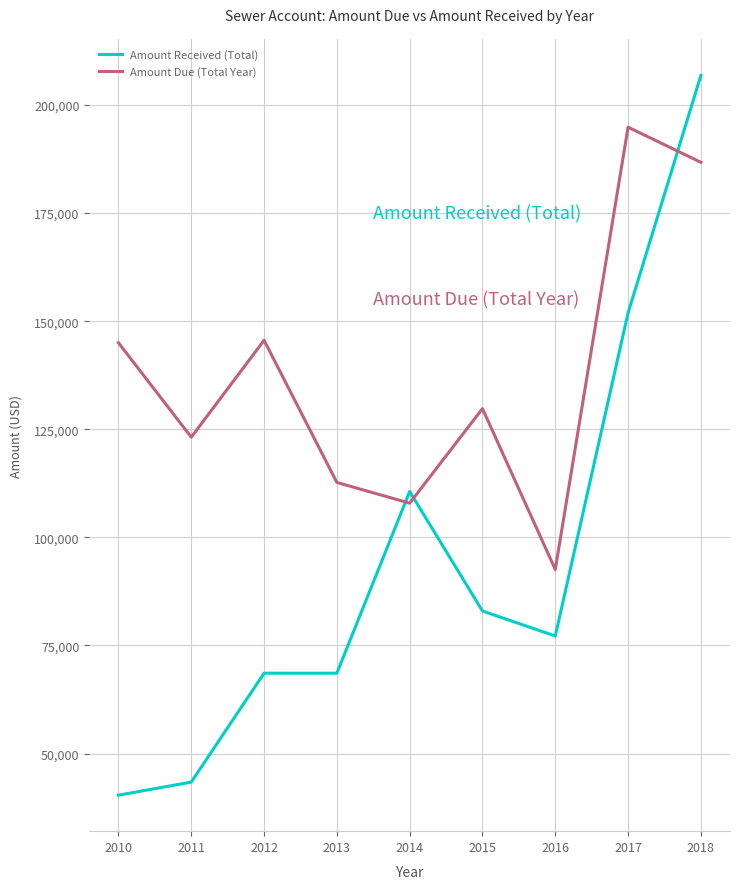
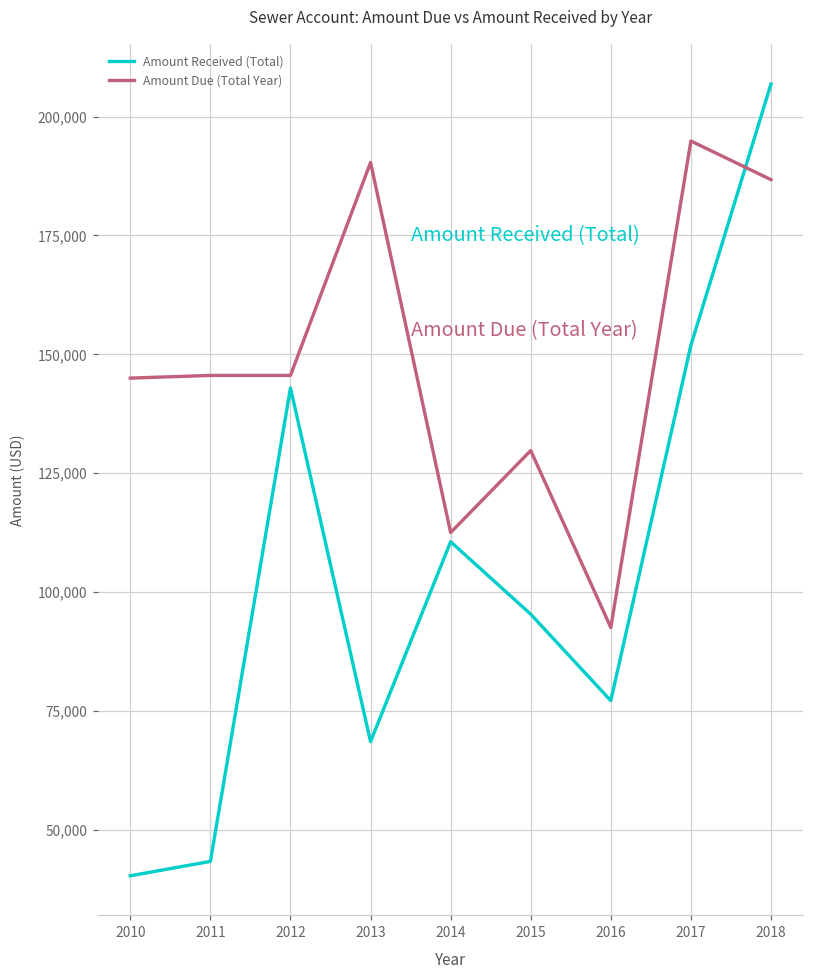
Amount Due (Total Year), 2011: 123,000 -> 146,000
Amount Received (Total), 2012: 69,000 -> 143,000
Amount Due (Total Year), 2013: 113,000 -> 190,000
Amount Due (Total Year), 2014: 108,000 -> 113,000
Amount Received (Total), 2015: 83,000 -> 95,000
